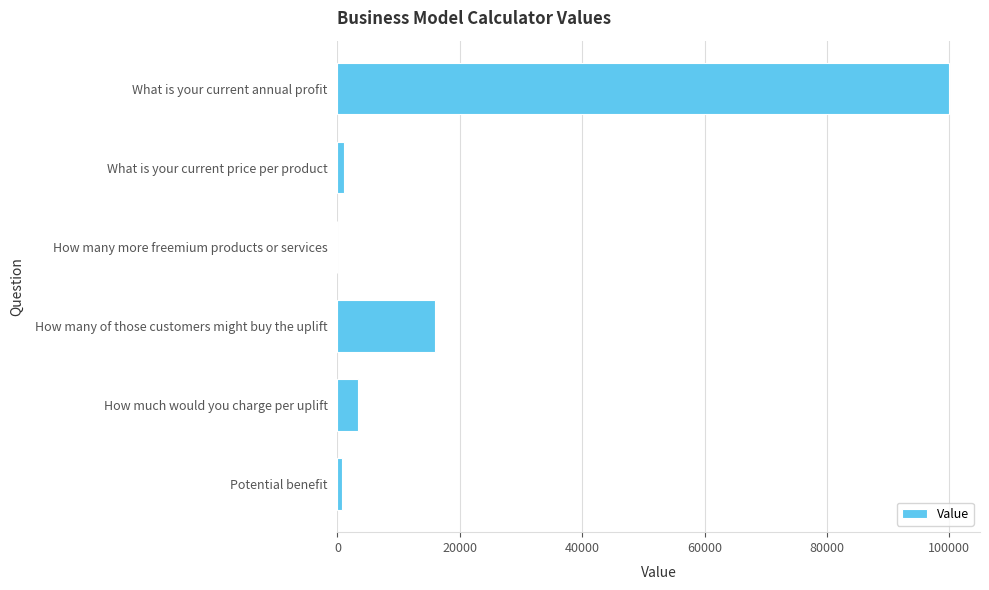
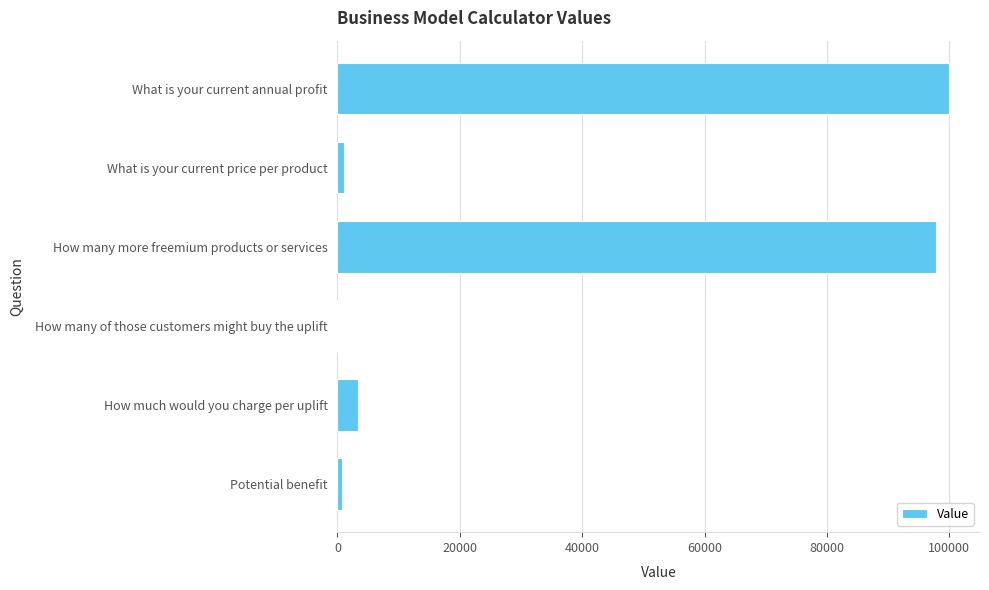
How many more freemium products or services: 0 -> 98000
How many of those customers might buy the uplift: 16000 -> 0
